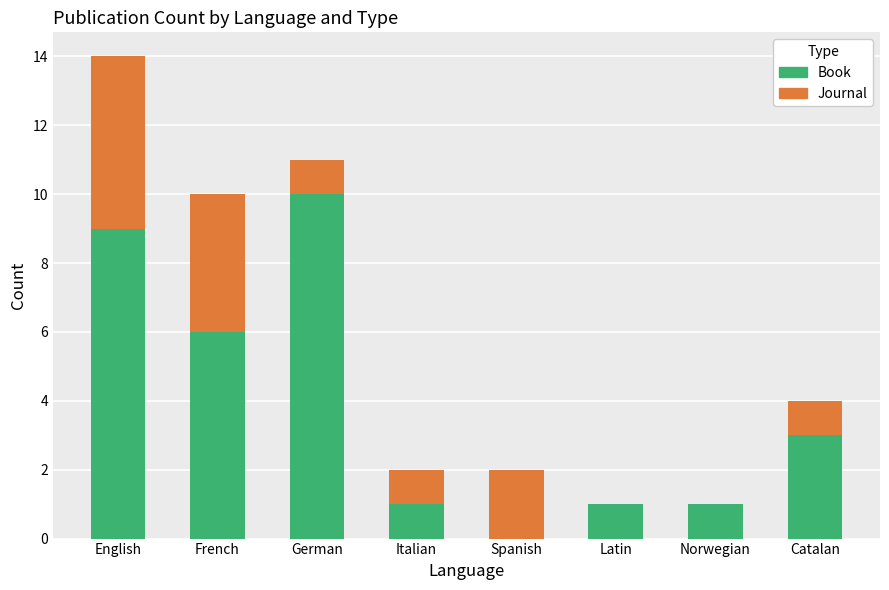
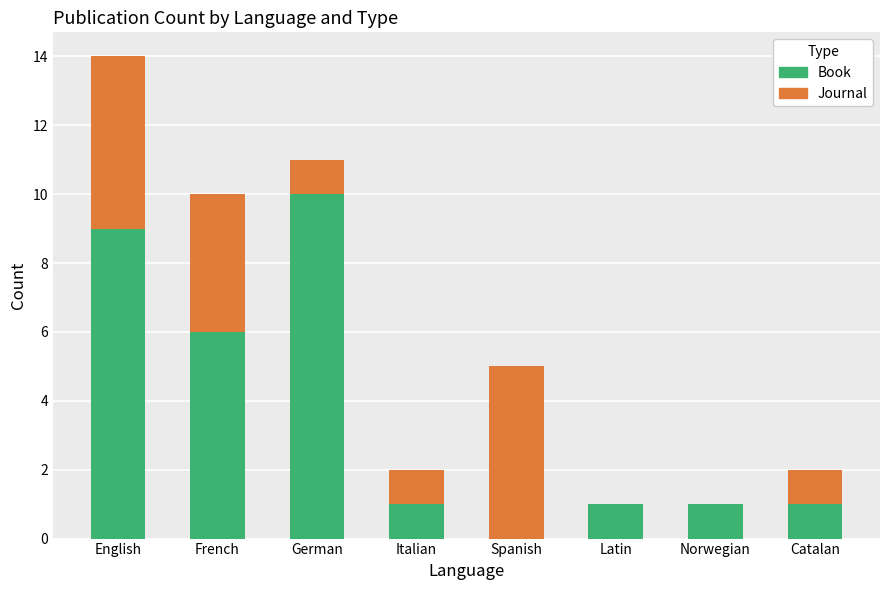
Journal, Spanish: 2 -> 5
Book, Catalan: 3 -> 1
